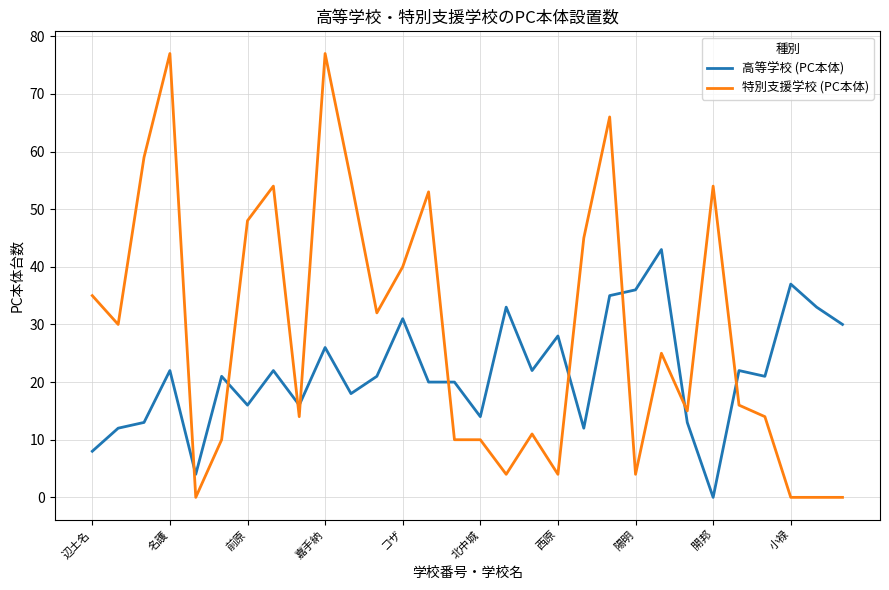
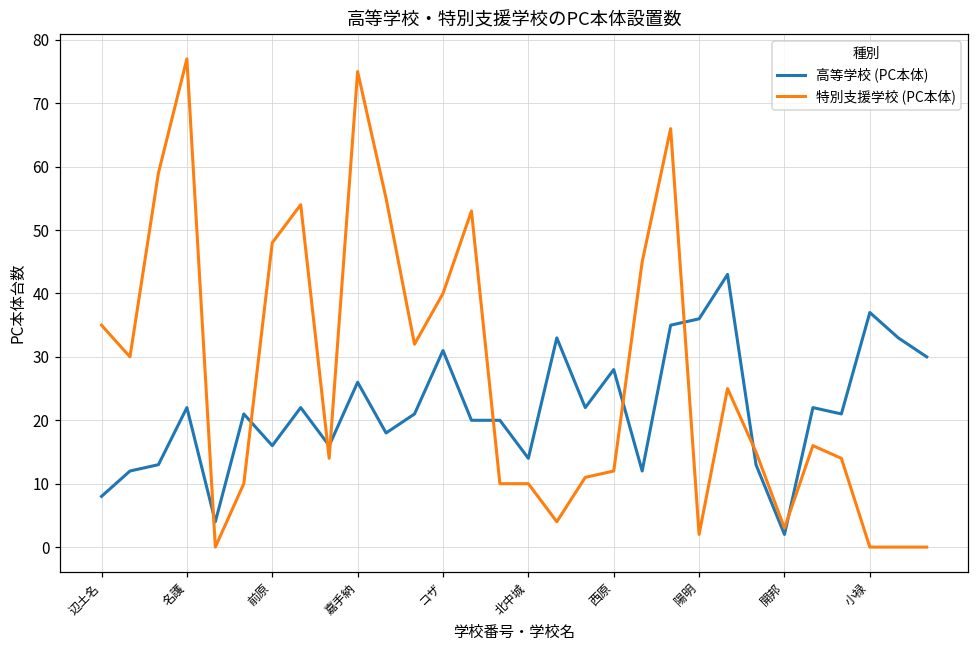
特別支援学校 (PC本体), 嘉手納: 77 -> 75
特別支援学校 (PC本体), 西原: 4 -> 12
特別支援学校 (PC本体), 陽明: 4 -> 2
高等学校 (PC本体), 開邦: 0 -> 2
特別支援学校 (PC本体), 開邦: 54 -> 3
